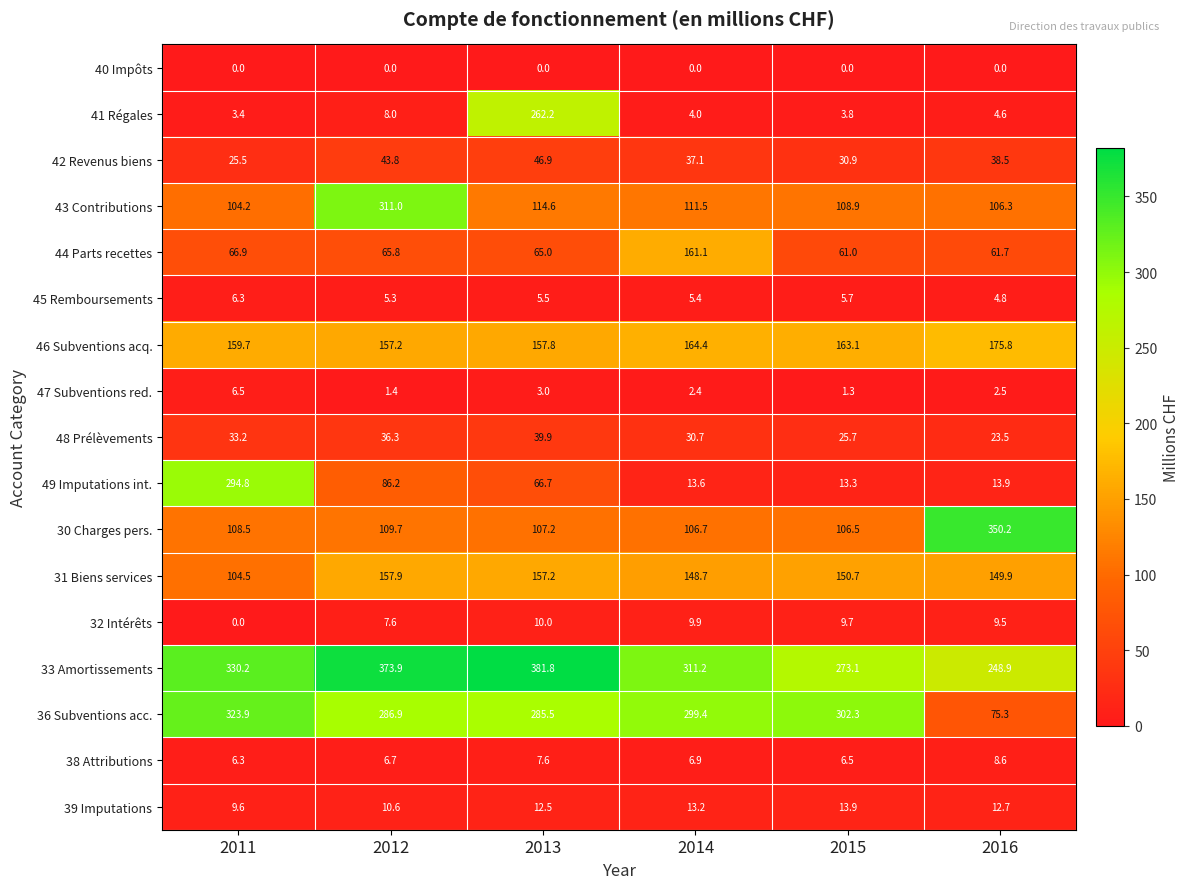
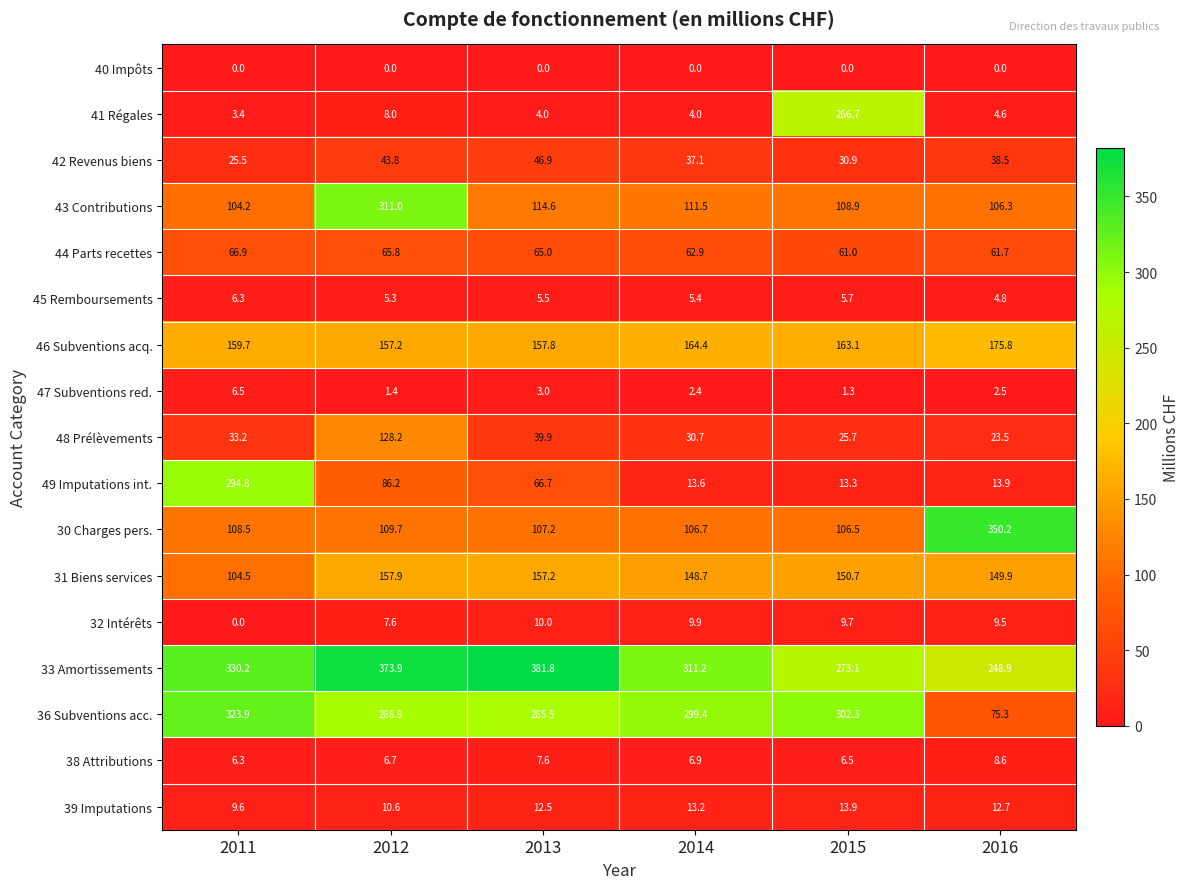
41 Régales, 2013: 262.2 -> 4.0
41 Régales, 2015: 3.8 -> 266.7
44 Parts recettes, 2014: 161.1 -> 62.9
48 Prélèvements, 2012: 36.3 -> 128.2
